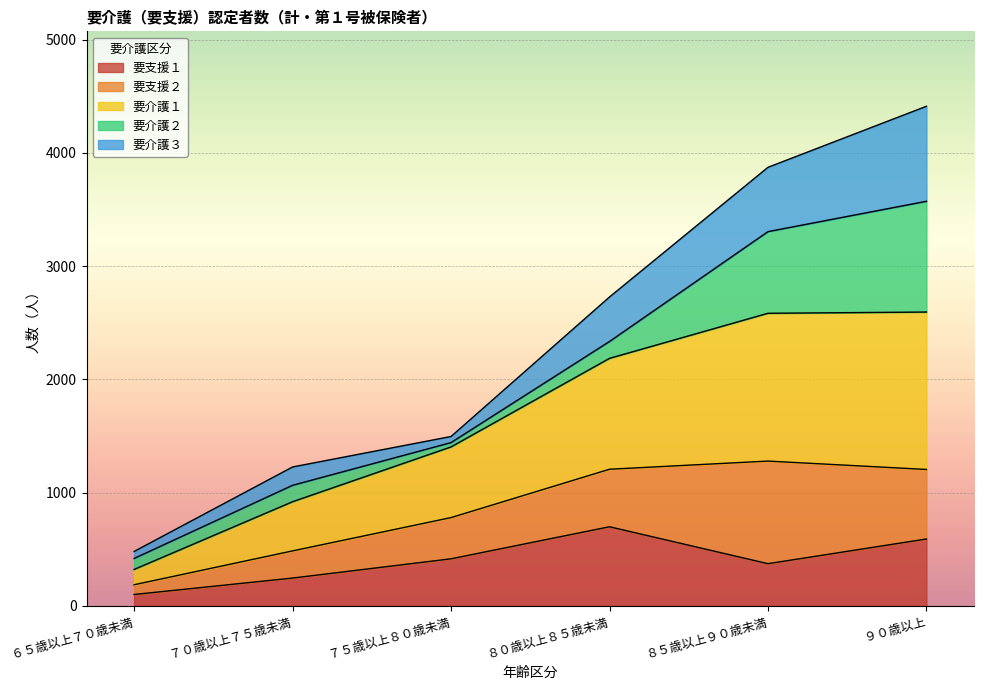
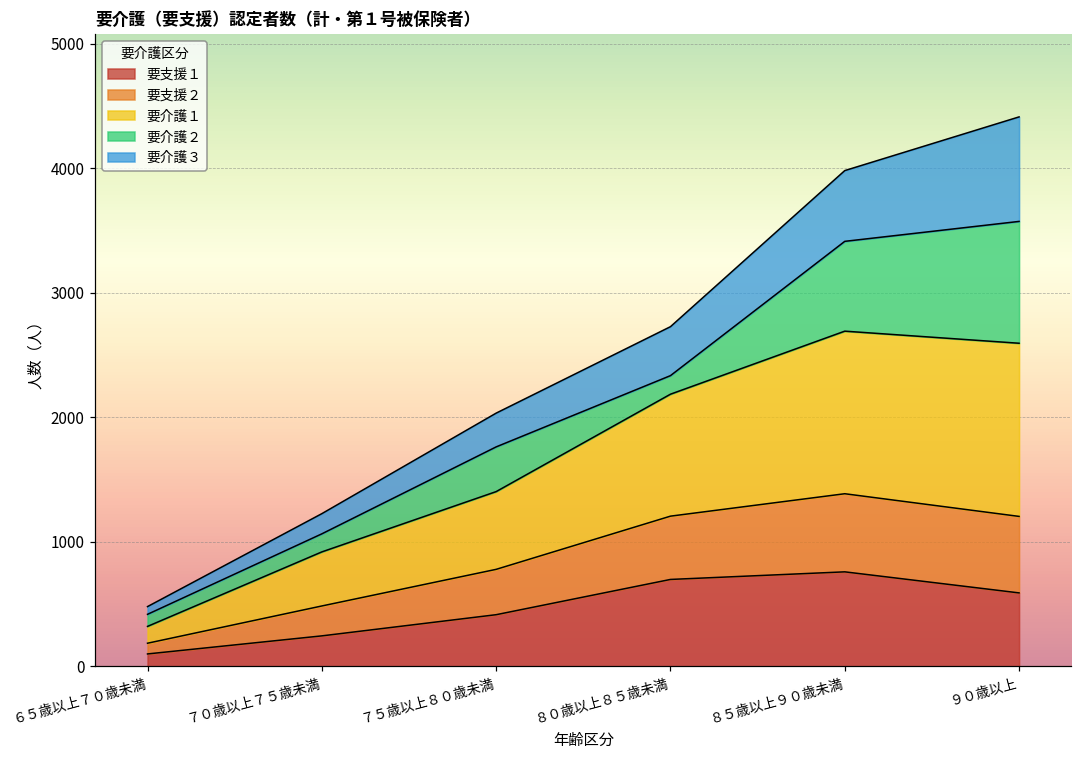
要介護２, ７５歳以上８０歳未満: 40 -> 360
要介護３, ７５歳以上８０歳未満: 50 -> 270
要支援１, ８５歳以上９０歳未満: 370 -> 760
要支援２, ８５歳以上９０歳未満: 910 -> 630
